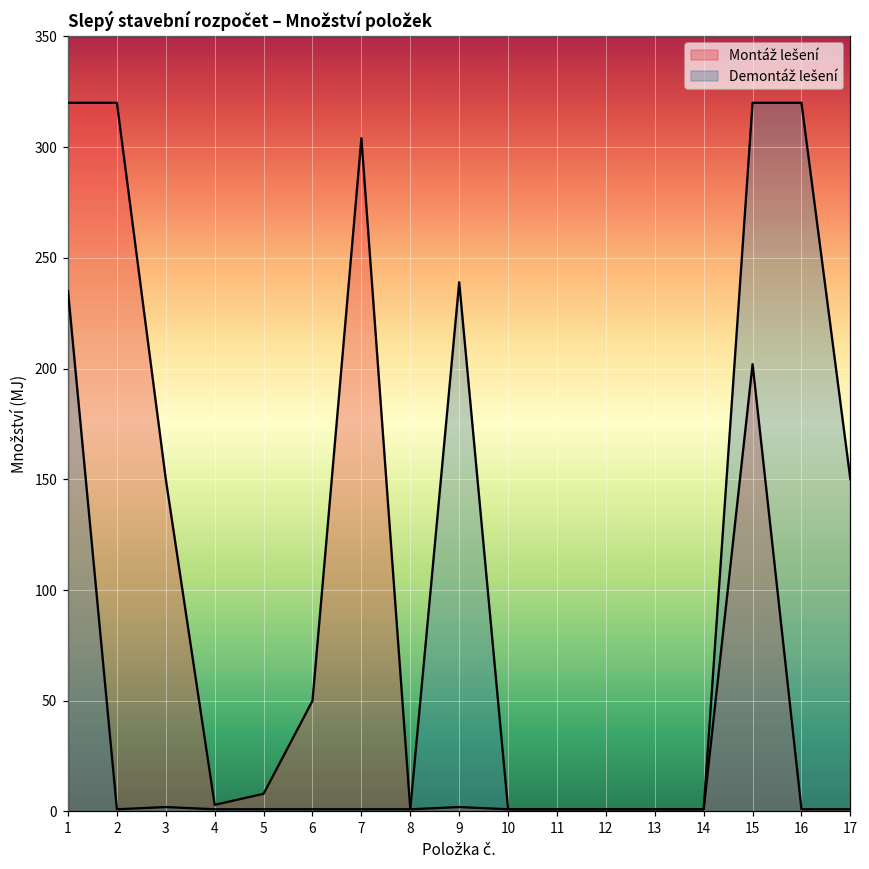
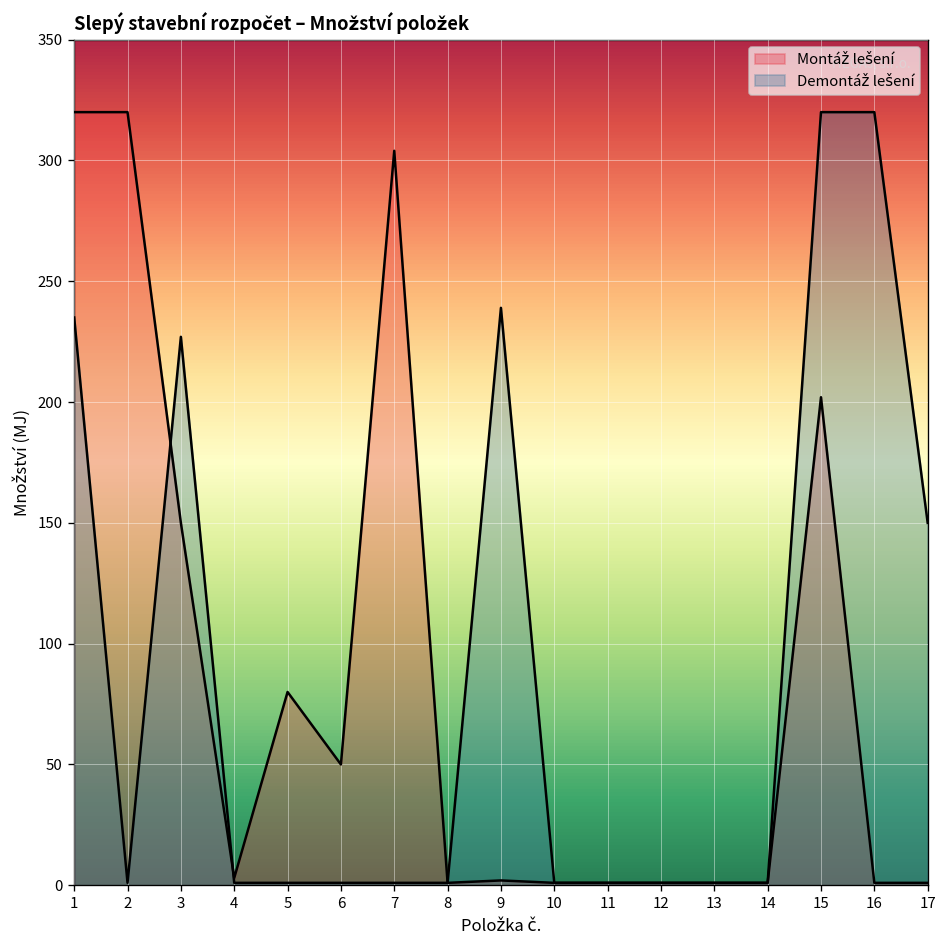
Demontáž lešení, 3: 2 -> 227
Montáž lešení, 5: 8 -> 80
